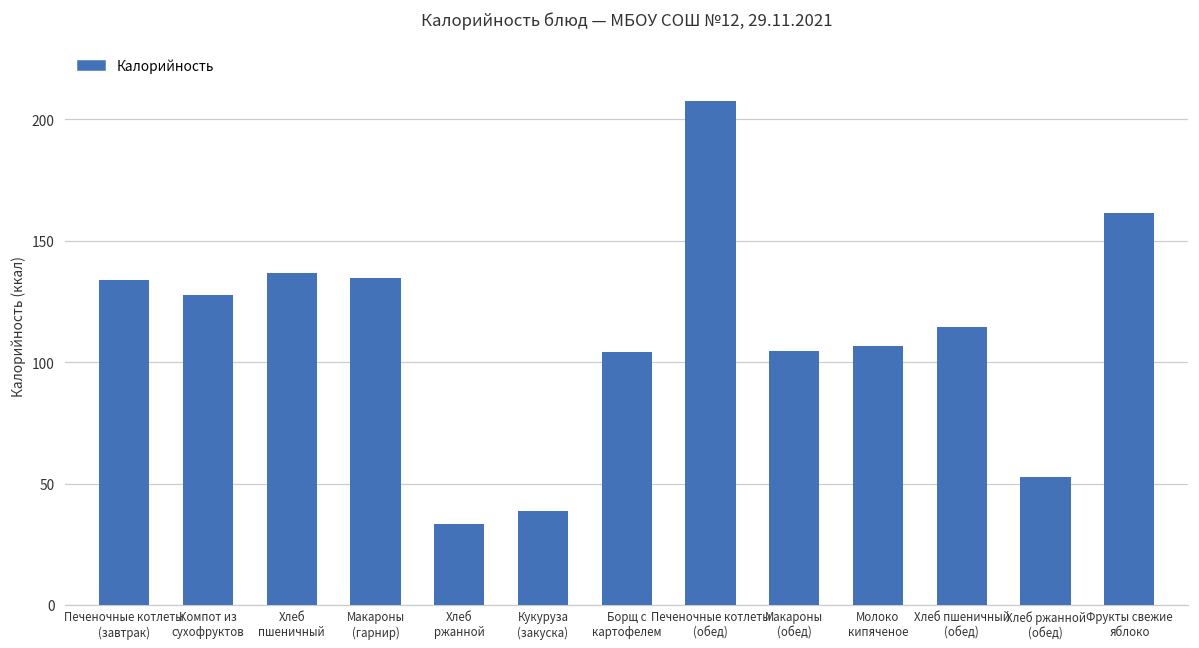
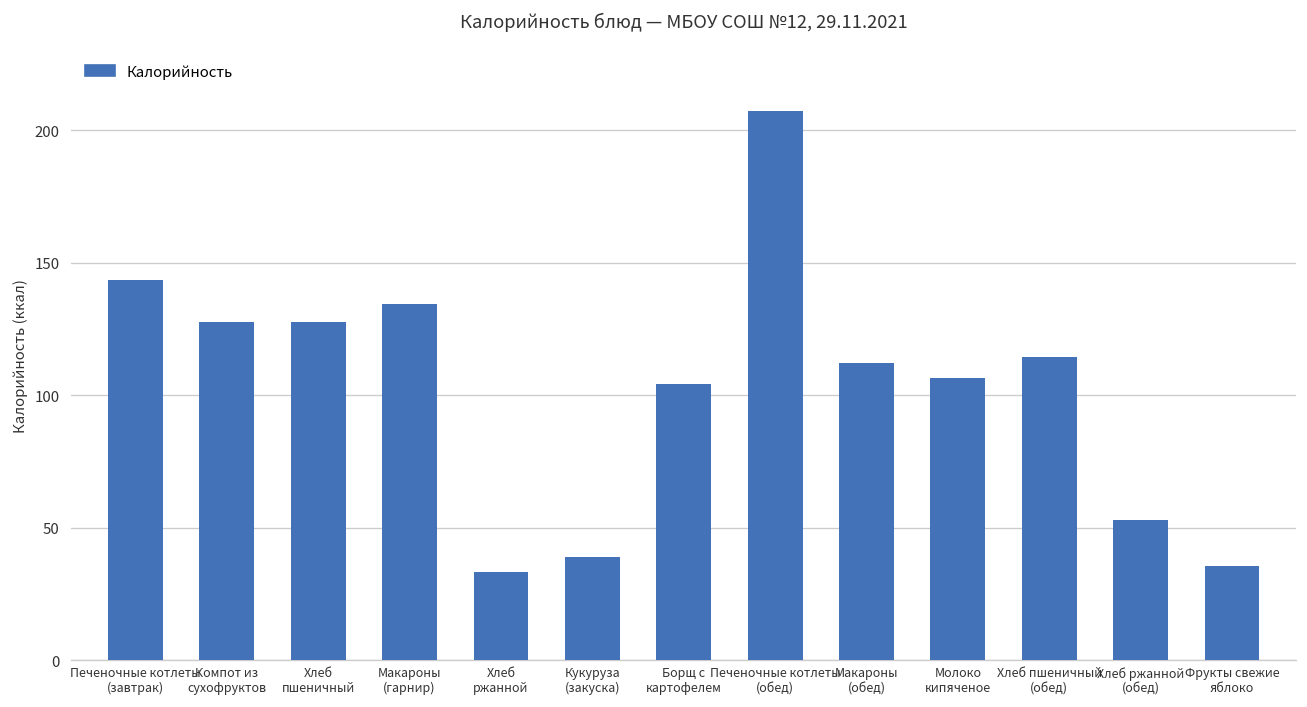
Печеночные котлеты (завтрак): 134 -> 144
Хлеб пшеничный: 137 -> 128
Макароны (обед): 104 -> 112
Фрукты свежие яблоко: 162 -> 36
